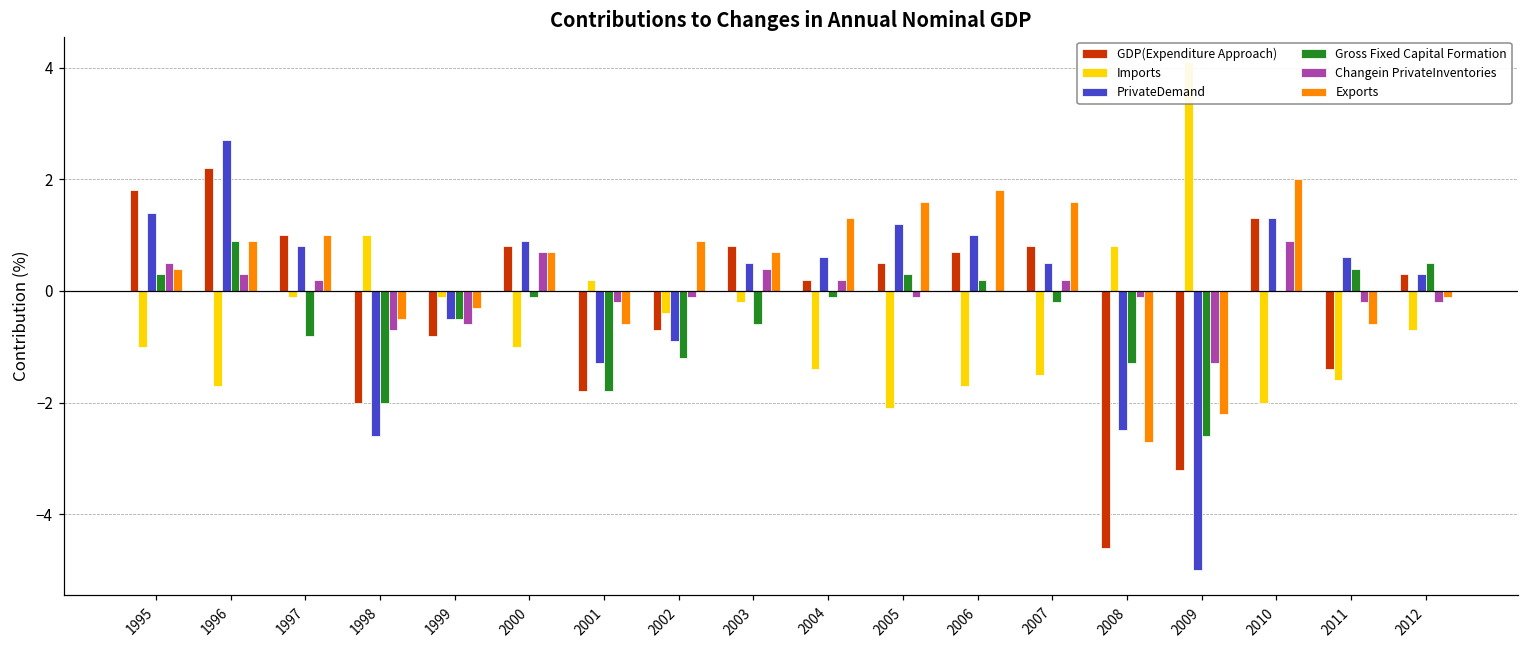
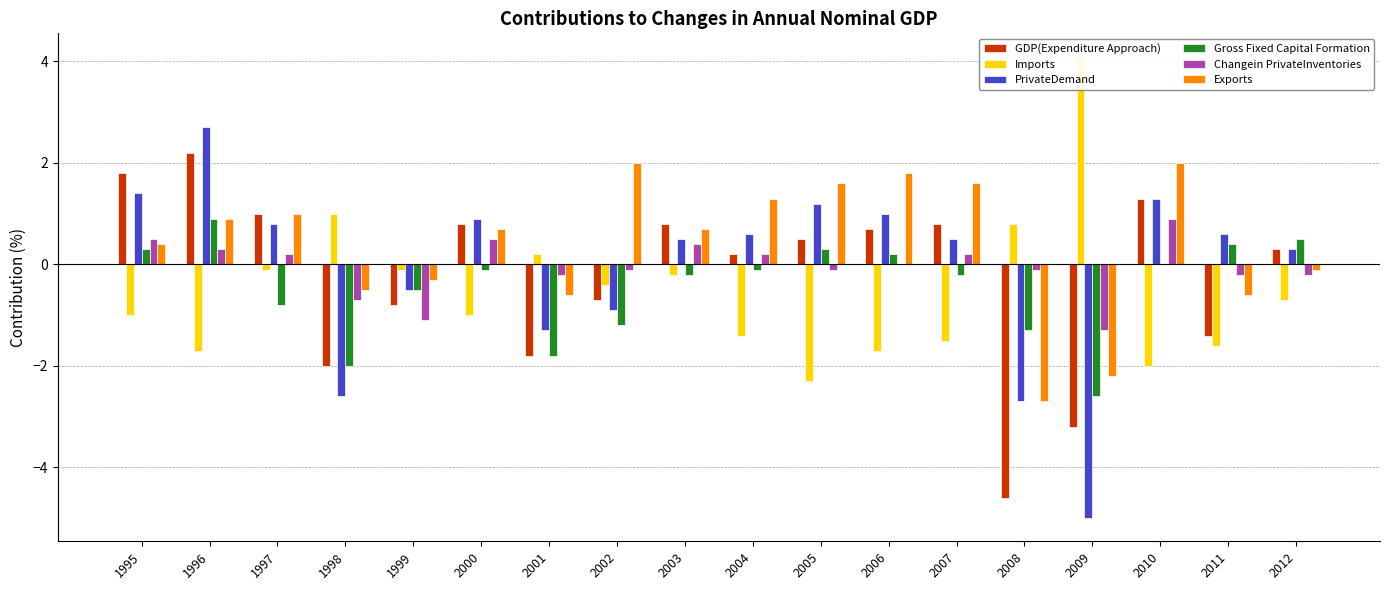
Changein PrivateInventories, 1999: -0.6 -> -1.1
Changein PrivateInventories, 2000: 0.7 -> 0.5
Exports, 2002: 0.9 -> 2.0
Gross Fixed Capital Formation, 2003: -0.6 -> -0.2
Imports, 2005: -2.1 -> -2.3
PrivateDemand, 2008: -2.5 -> -2.7
